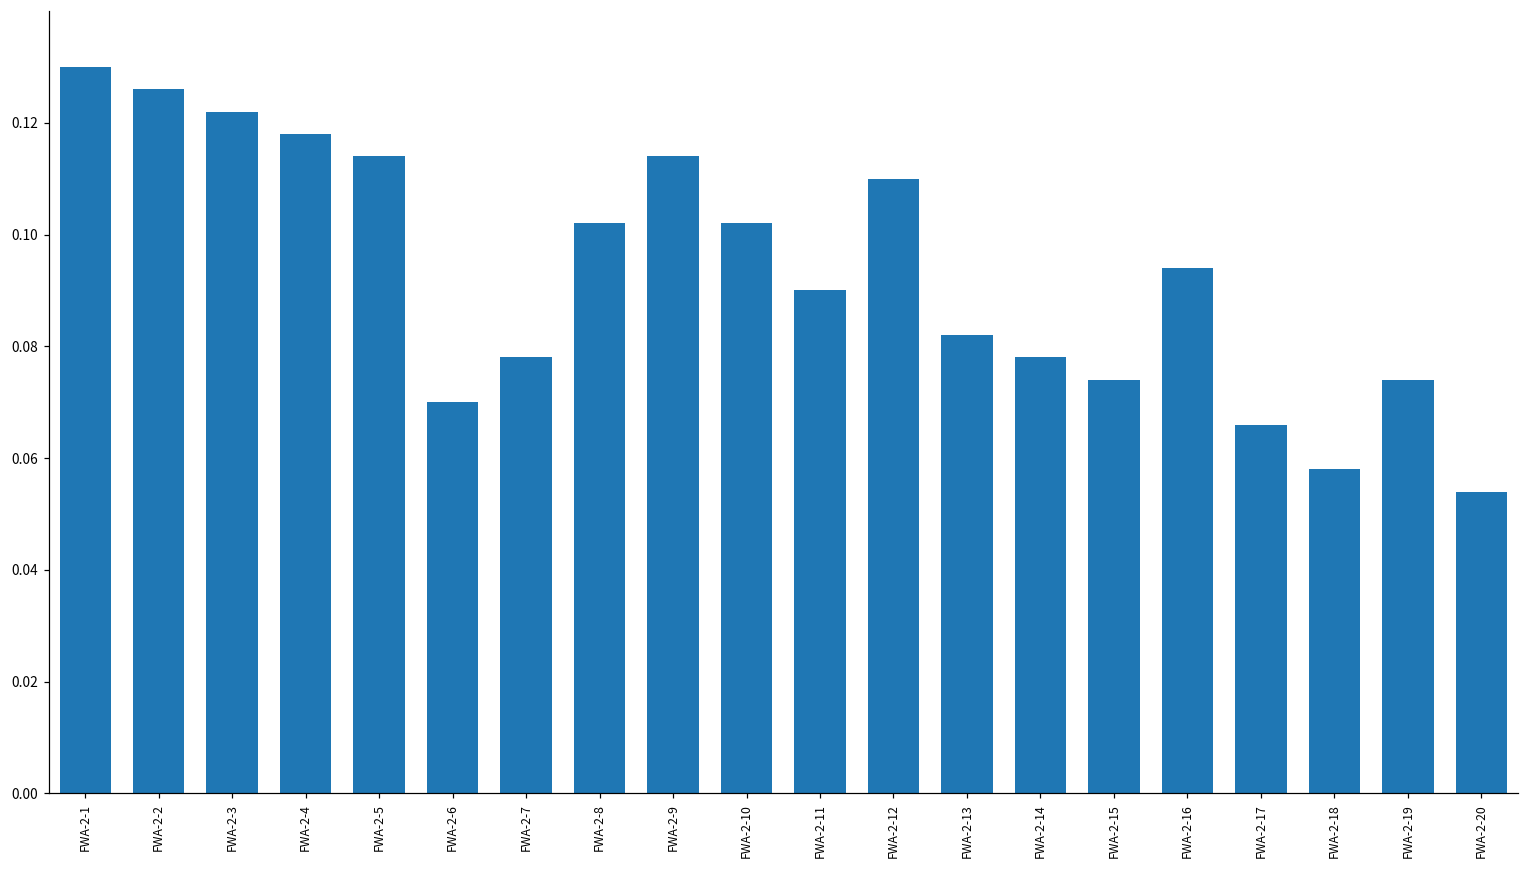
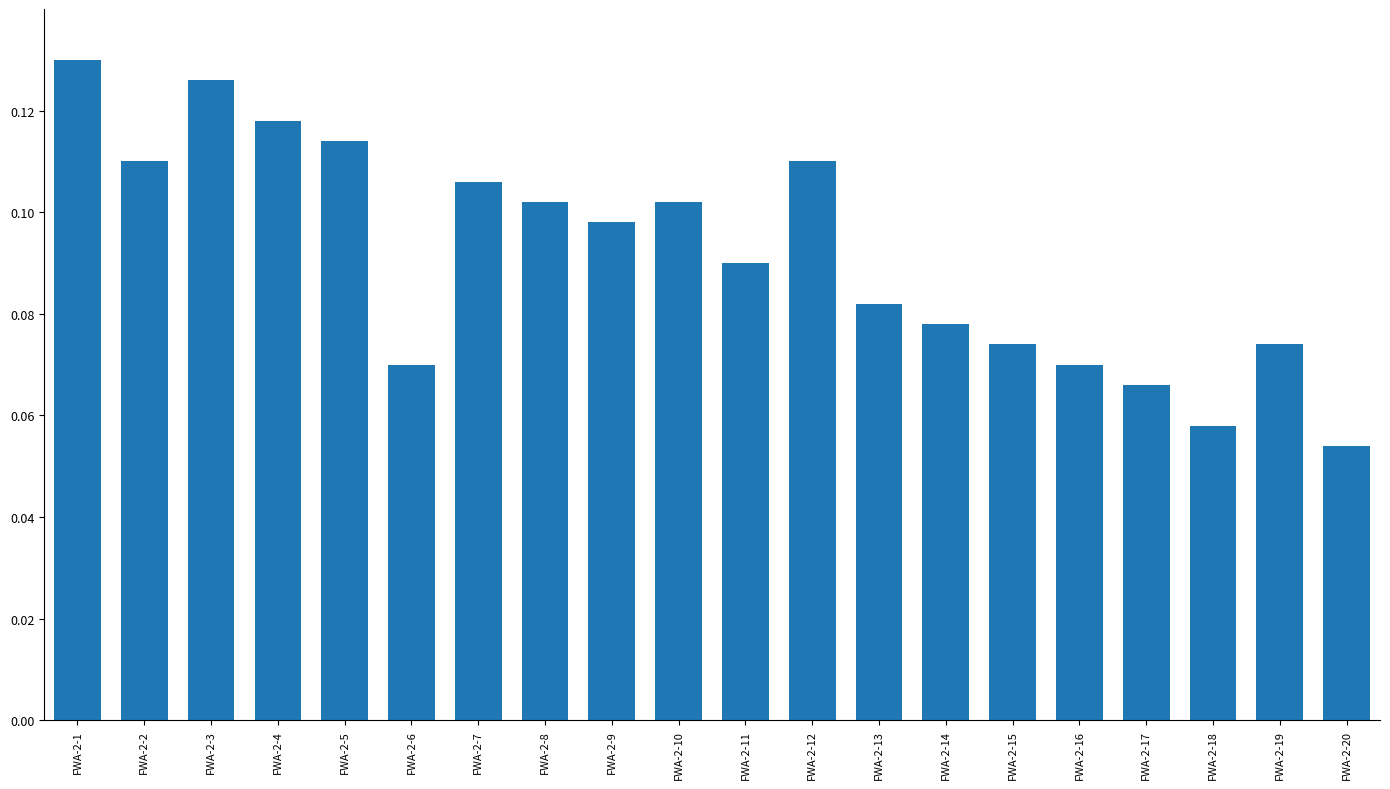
FWA-2-2: 0.126 -> 0.110
FWA-2-3: 0.122 -> 0.126
FWA-2-7: 0.078 -> 0.106
FWA-2-9: 0.114 -> 0.098
FWA-2-16: 0.094 -> 0.070
